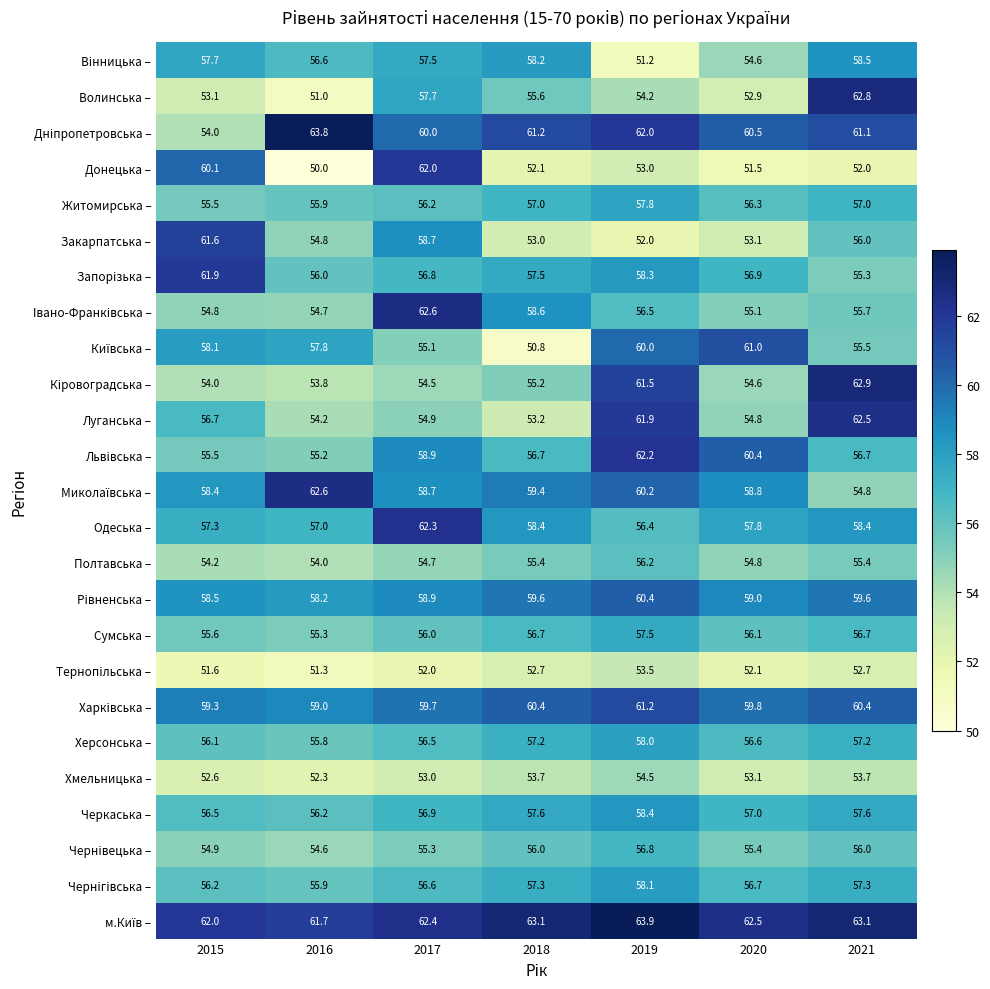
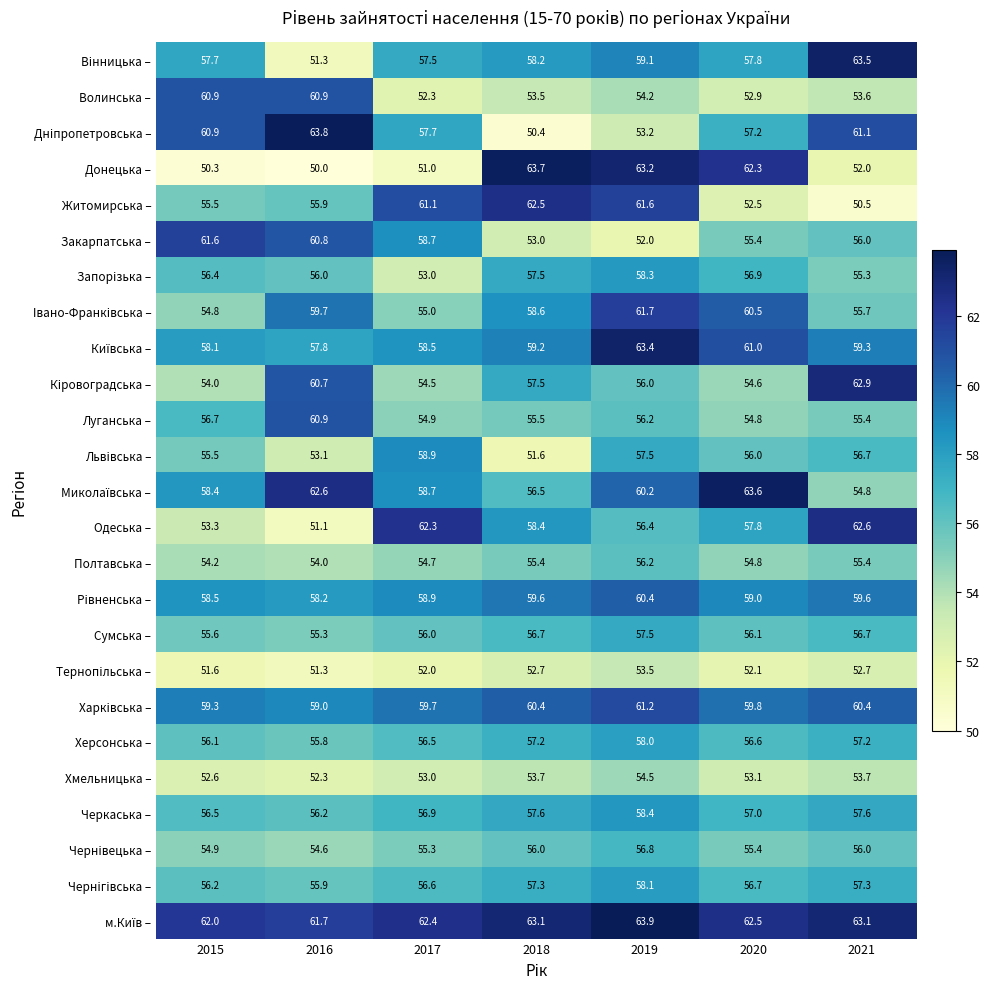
Вінницька –, 2016: 56.6 -> 51.3
Вінницька –, 2019: 51.2 -> 59.1
Вінницька –, 2020: 54.6 -> 57.8
Вінницька –, 2021: 58.5 -> 63.5
Волинська –, 2015: 53.1 -> 60.9
Волинська –, 2016: 51.0 -> 60.9
Волинська –, 2017: 57.7 -> 52.3
Волинська –, 2018: 55.6 -> 53.5
Волинська –, 2021: 62.8 -> 53.6
Дніпропетровська –, 2015: 54.0 -> 60.9
Дніпропетровська –, 2017: 60.0 -> 57.7
Дніпропетровська –, 2018: 61.2 -> 50.4
Дніпропетровська –, 2019: 62.0 -> 53.2
Дніпропетровська –, 2020: 60.5 -> 57.2
Донецька –, 2015: 60.1 -> 50.3
Донецька –, 2017: 62.0 -> 51.0
Донецька –, 2018: 52.1 -> 63.7
Донецька –, 2019: 53.0 -> 63.2
Донецька –, 2020: 51.5 -> 62.3
Житомирська –, 2017: 56.2 -> 61.1
Житомирська –, 2018: 57.0 -> 62.5
Житомирська –, 2019: 57.8 -> 61.6
Житомирська –, 2020: 56.3 -> 52.5
Житомирська –, 2021: 57.0 -> 50.5
Закарпатська –, 2016: 54.8 -> 60.8
Закарпатська –, 2020: 53.1 -> 55.4
Запорізька –, 2015: 61.9 -> 56.4
Запорізька –, 2017: 56.8 -> 53.0
Івано-Франківська –, 2016: 54.7 -> 59.7
Івано-Франківська –, 2017: 62.6 -> 55.0
Івано-Франківська –, 2019: 56.5 -> 61.7
Івано-Франківська –, 2020: 55.1 -> 60.5
Київська –, 2017: 55.1 -> 58.5
Київська –, 2018: 50.8 -> 59.2
Київська –, 2019: 60.0 -> 63.4
Київська –, 2021: 55.5 -> 59.3
Кіровоградська –, 2016: 53.8 -> 60.7
Кіровоградська –, 2018: 55.2 -> 57.5
Кіровоградська –, 2019: 61.5 -> 56.0
Луганська –, 2016: 54.2 -> 60.9
Луганська –, 2018: 53.2 -> 55.5
Луганська –, 2019: 61.9 -> 56.2
Луганська –, 2021: 62.5 -> 55.4
Львівська –, 2016: 55.2 -> 53.1
Львівська –, 2018: 56.7 -> 51.6
Львівська –, 2019: 62.2 -> 57.5
Львівська –, 2020: 60.4 -> 56.0
Миколаївська –, 2018: 59.4 -> 56.5
Миколаївська –, 2020: 58.8 -> 63.6
Одеська –, 2015: 57.3 -> 53.3
Одеська –, 2016: 57.0 -> 51.1
Одеська –, 2021: 58.4 -> 62.6
